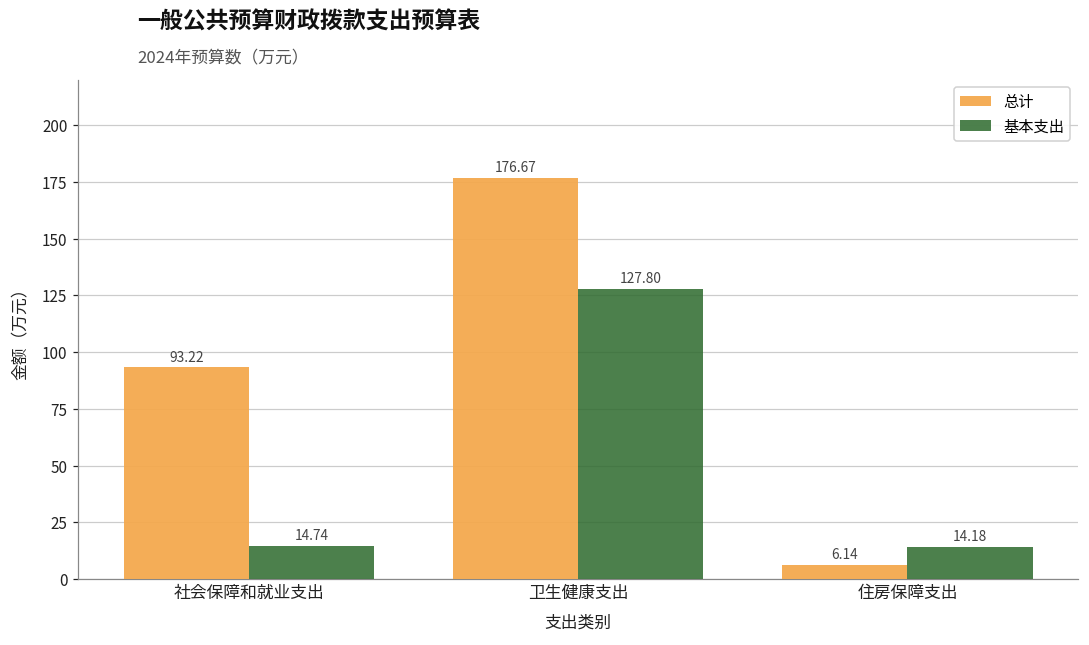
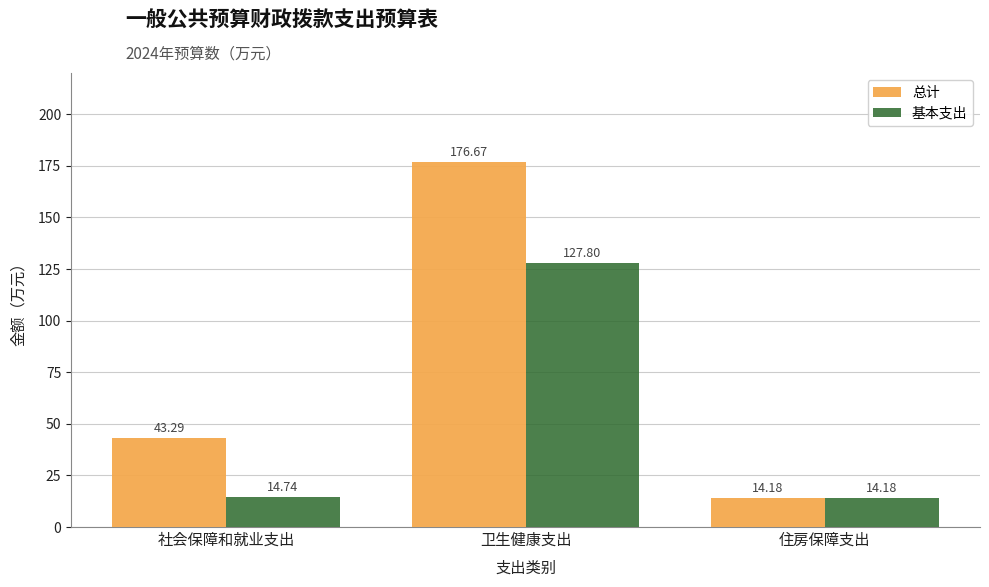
总计, 社会保障和就业支出: 93.22 -> 43.29
总计, 住房保障支出: 6.14 -> 14.18
